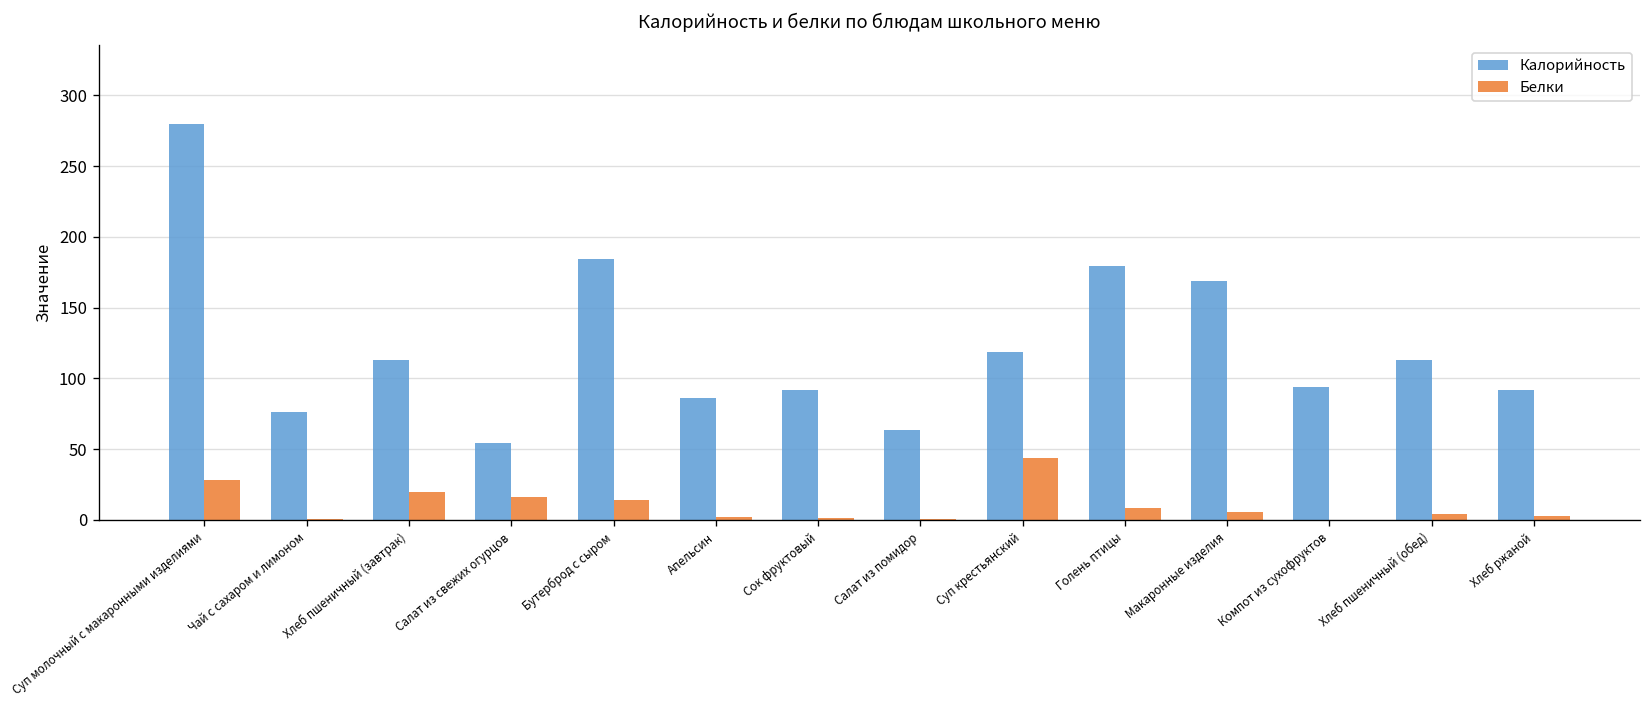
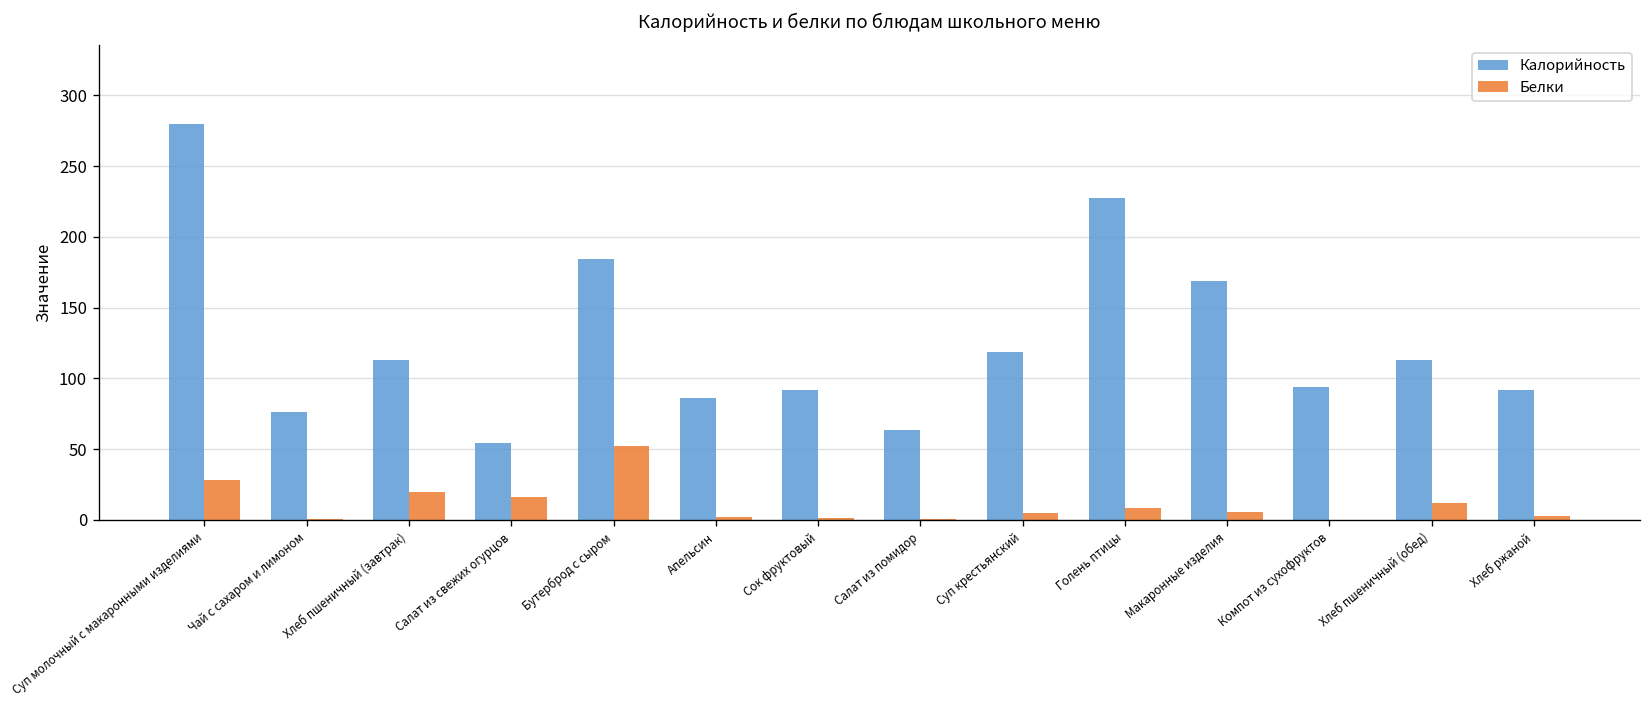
Белки, Бутерброд с сыром: 14 -> 52
Белки, Суп крестьянский: 43 -> 5
Калорийность, Голень птицы: 179 -> 227
Белки, Хлеб пшеничный (обед): 4 -> 12
